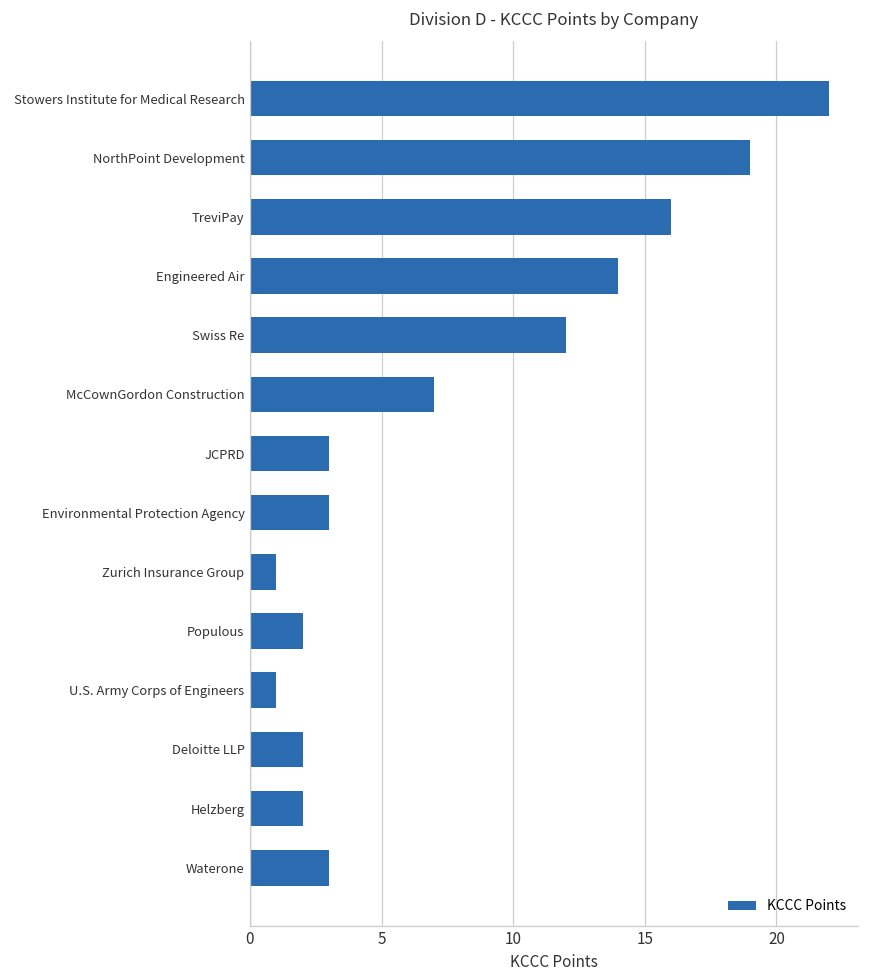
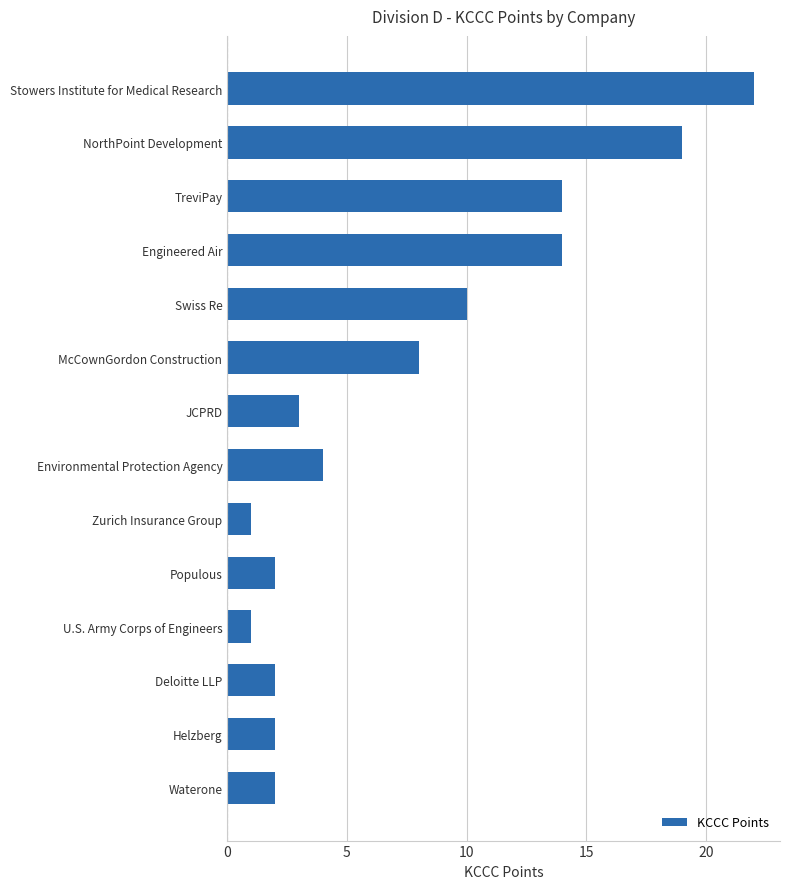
TreviPay: 16 -> 14
Swiss Re: 12 -> 10
McCownGordon Construction: 7 -> 8
Environmental Protection Agency: 3 -> 4
Waterone: 3 -> 2
